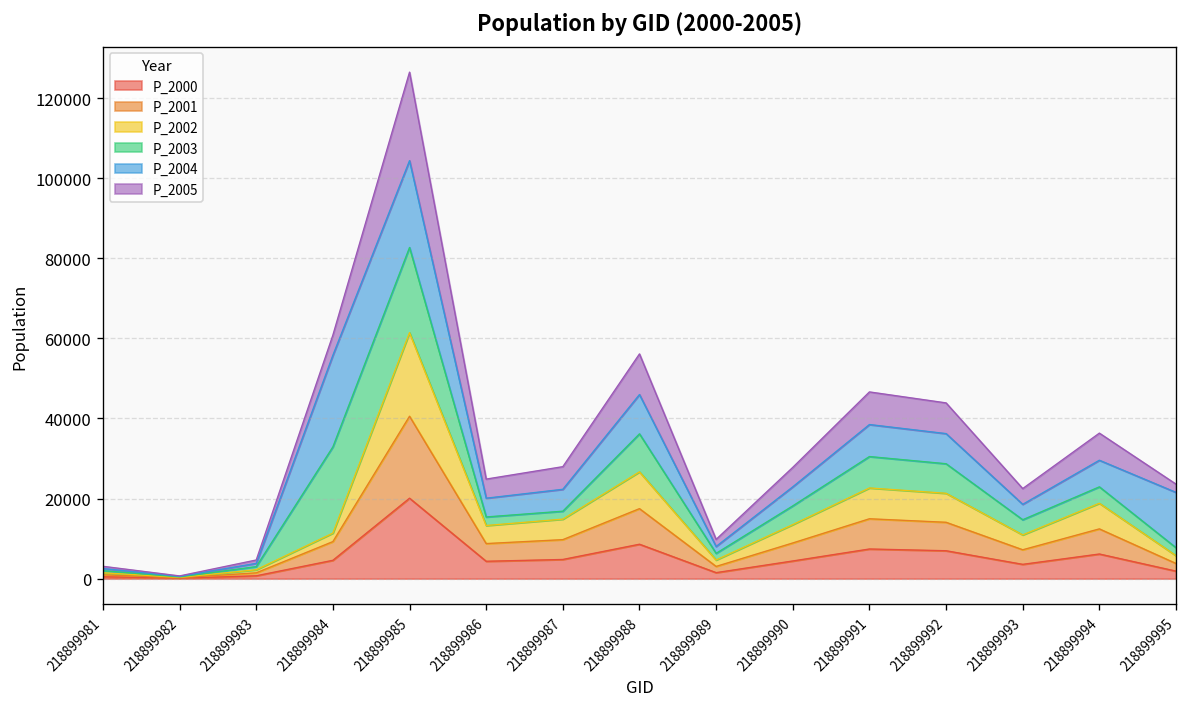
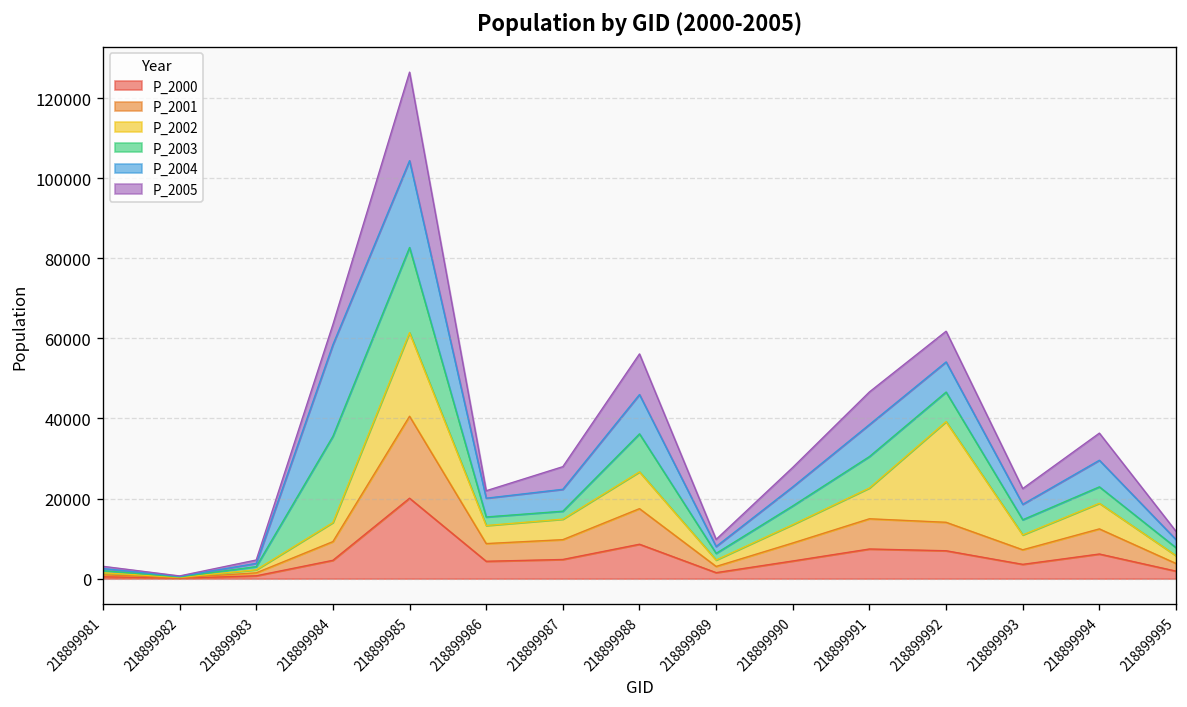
P_2002, 218899984: 2000 -> 5000
P_2005, 218899986: 5000 -> 2000
P_2002, 218899992: 7000 -> 25000
P_2004, 218899995: 14000 -> 2000
